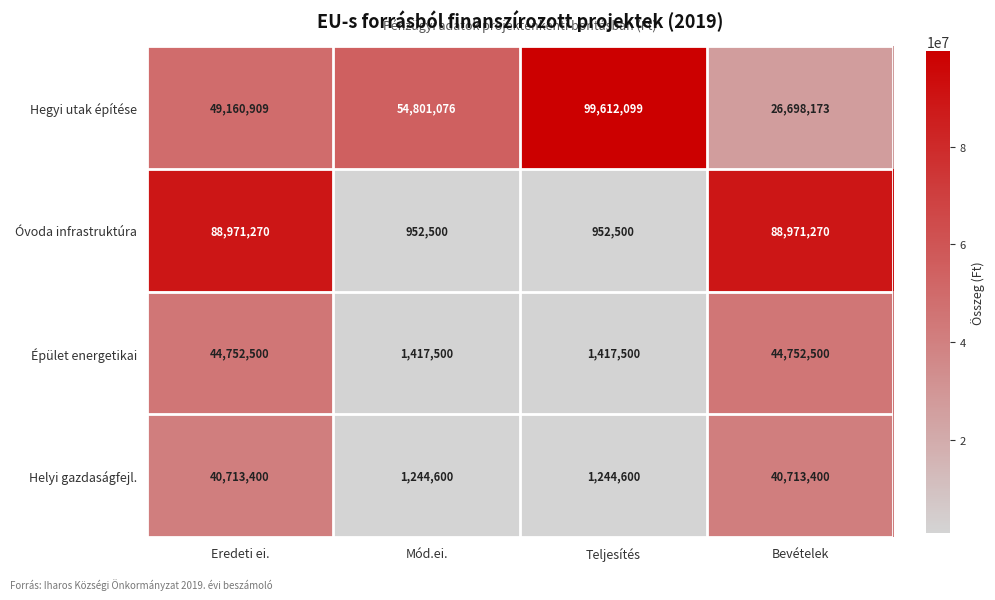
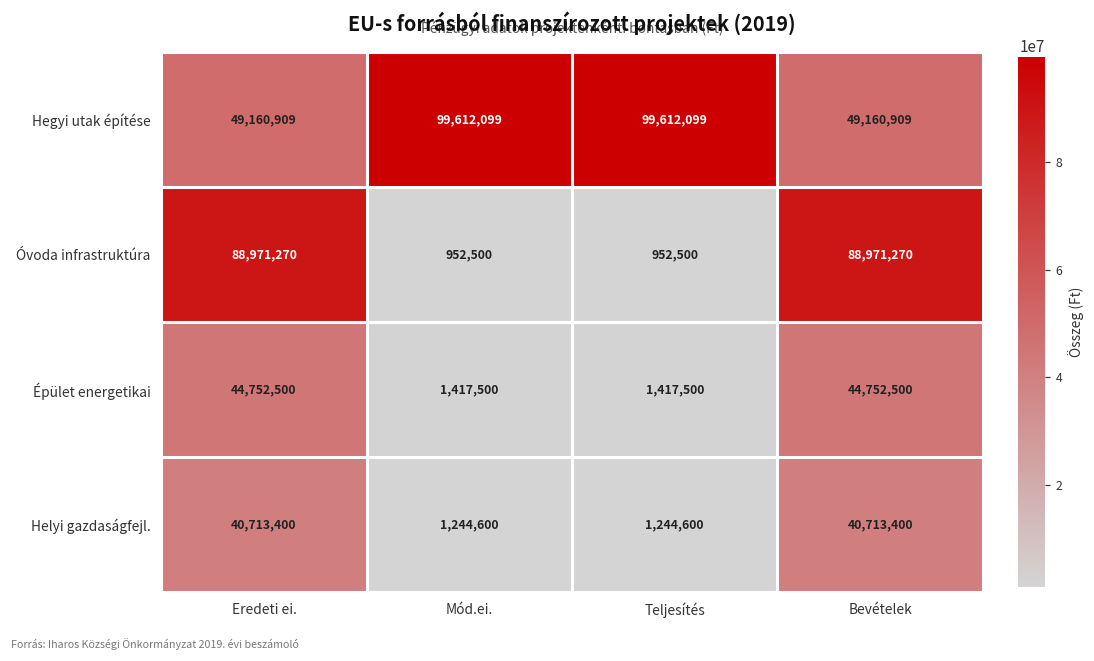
Hegyi utak építése, Mód.ei.: 54,801,076 -> 99,612,099
Hegyi utak építése, Bevételek: 26,698,173 -> 49,160,909
